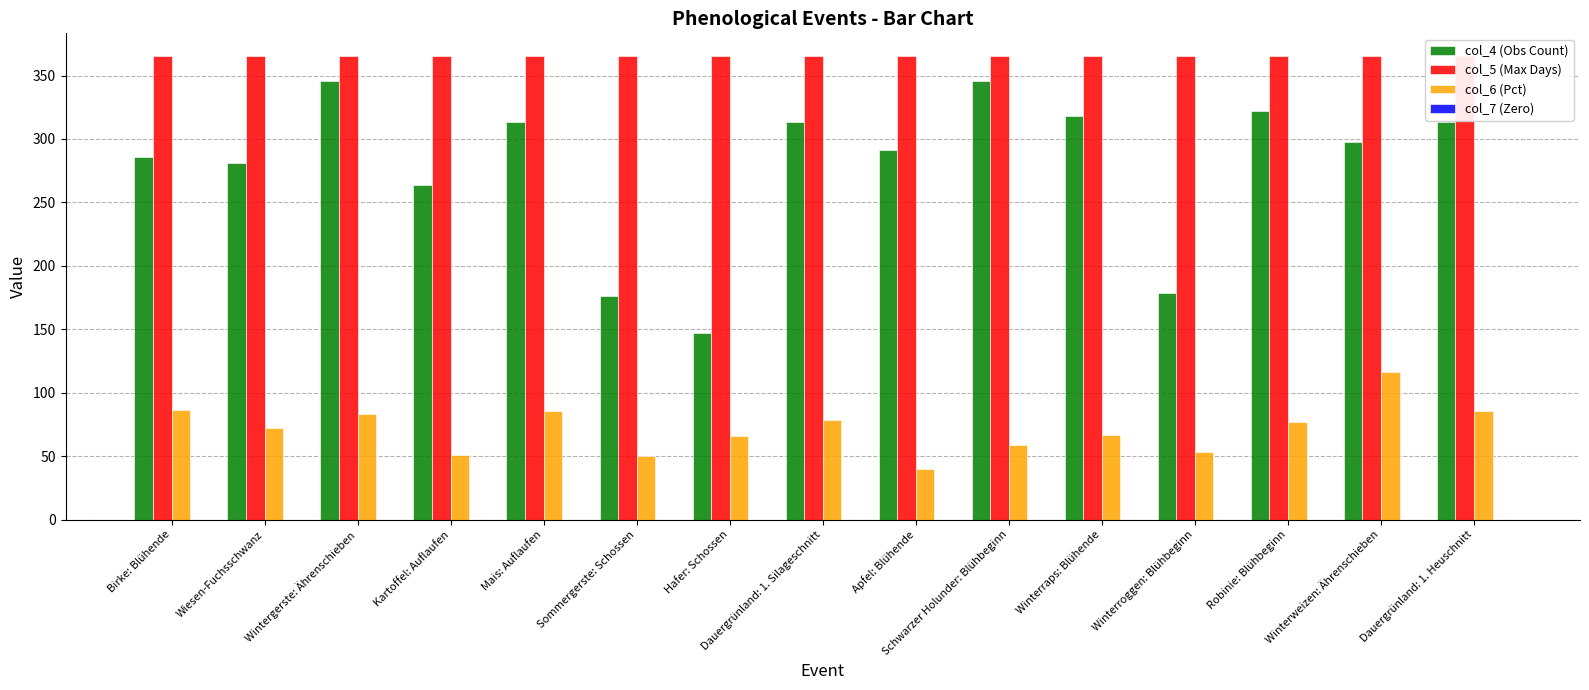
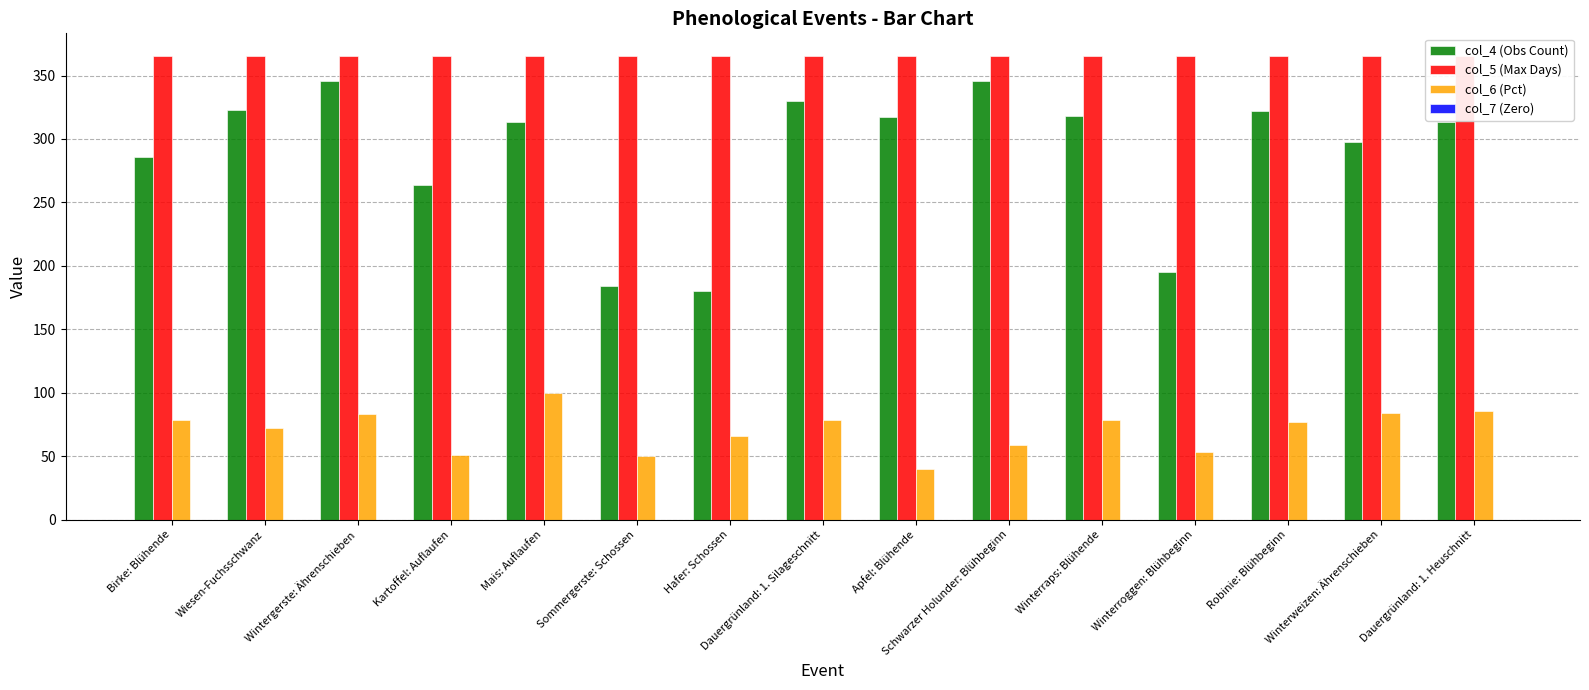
col_6 (Pct), Birke: Blühende: 86 -> 78
col_4 (Obs Count), Wiesen-Fuchsschwanz: 281 -> 323
col_6 (Pct), Mais: Auflaufen: 86 -> 100
col_4 (Obs Count), Sommergerste: Schossen: 176 -> 184
col_4 (Obs Count), Hafer: Schossen: 147 -> 180
col_4 (Obs Count), Dauergrünland: 1. Silageschnitt: 313 -> 330
col_4 (Obs Count), Apfel: Blühende: 291 -> 317
col_6 (Pct), Winterraps: Blühende: 67 -> 78
col_4 (Obs Count), Winterroggen: Blühbeginn: 179 -> 195
col_6 (Pct), Winterweizen: Ährenschieben: 117 -> 84
